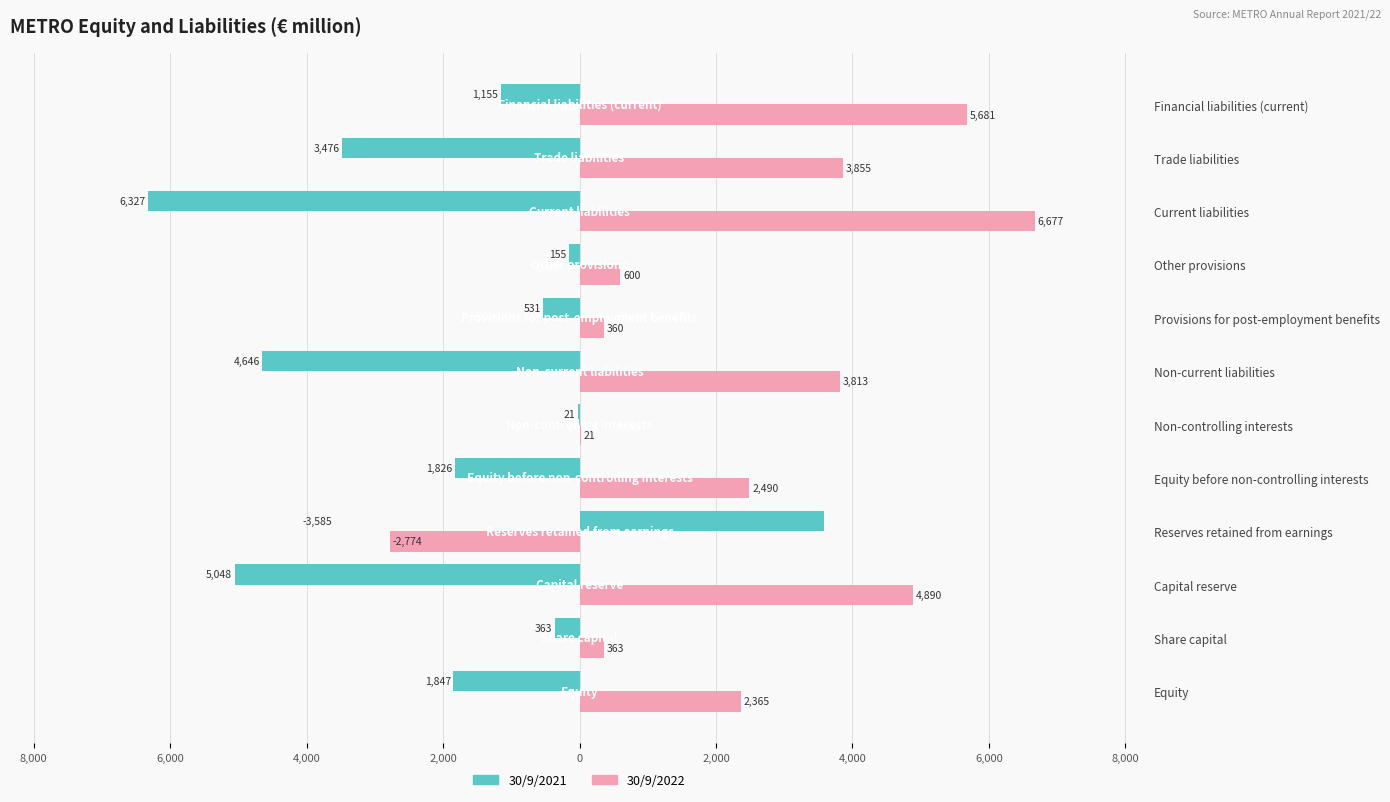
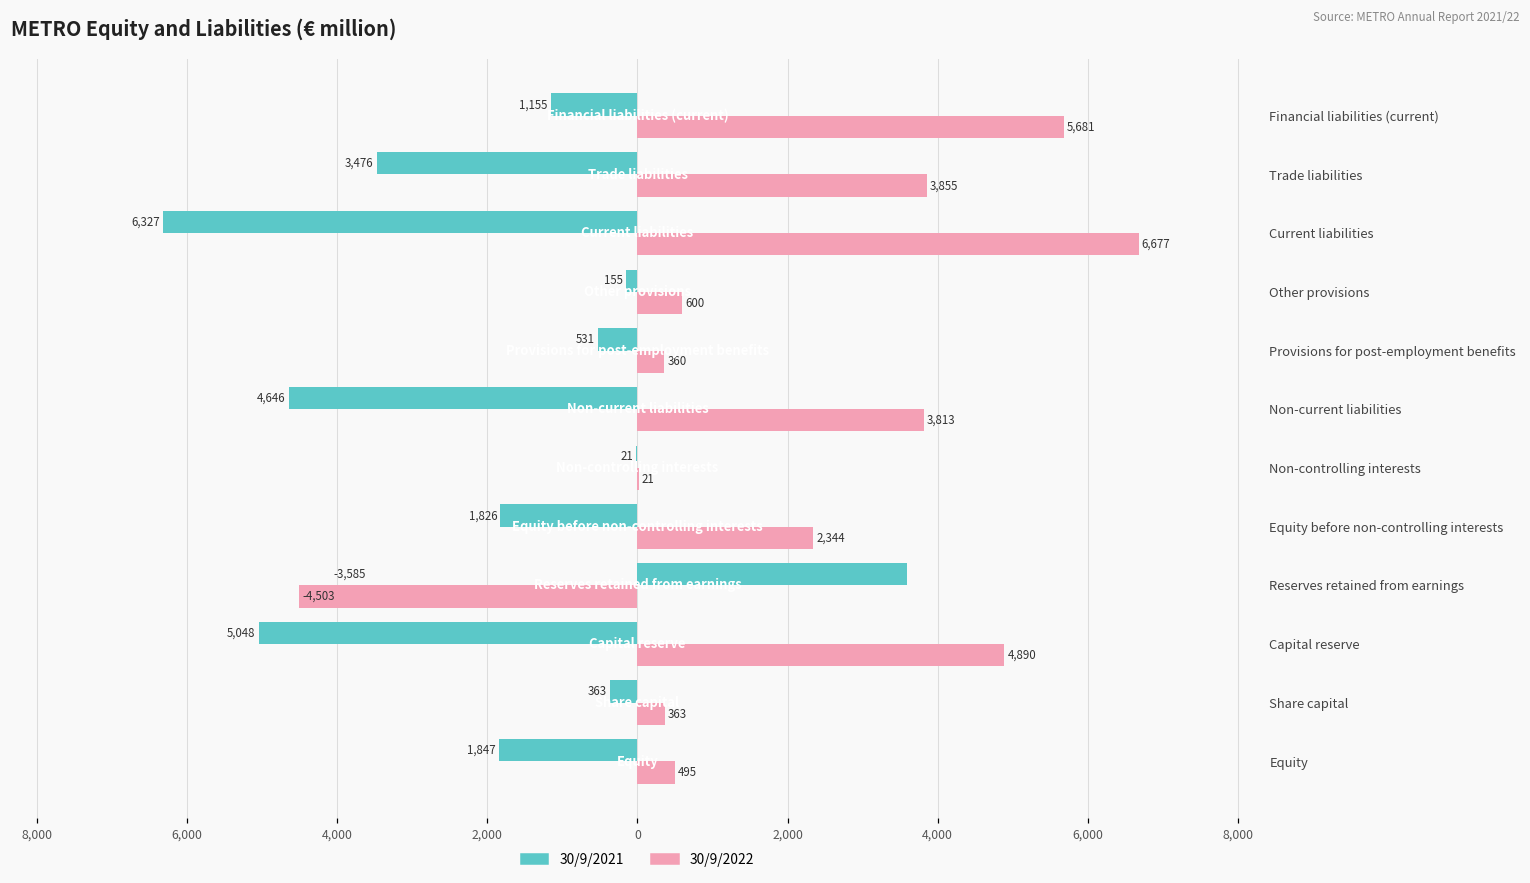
30/9/2022, Equity before non-controlling interests: 2,490 -> 2,344
30/9/2022, Reserves retained from earnings: -2,774 -> -4,503
30/9/2022, Equity: 2,365 -> 495
